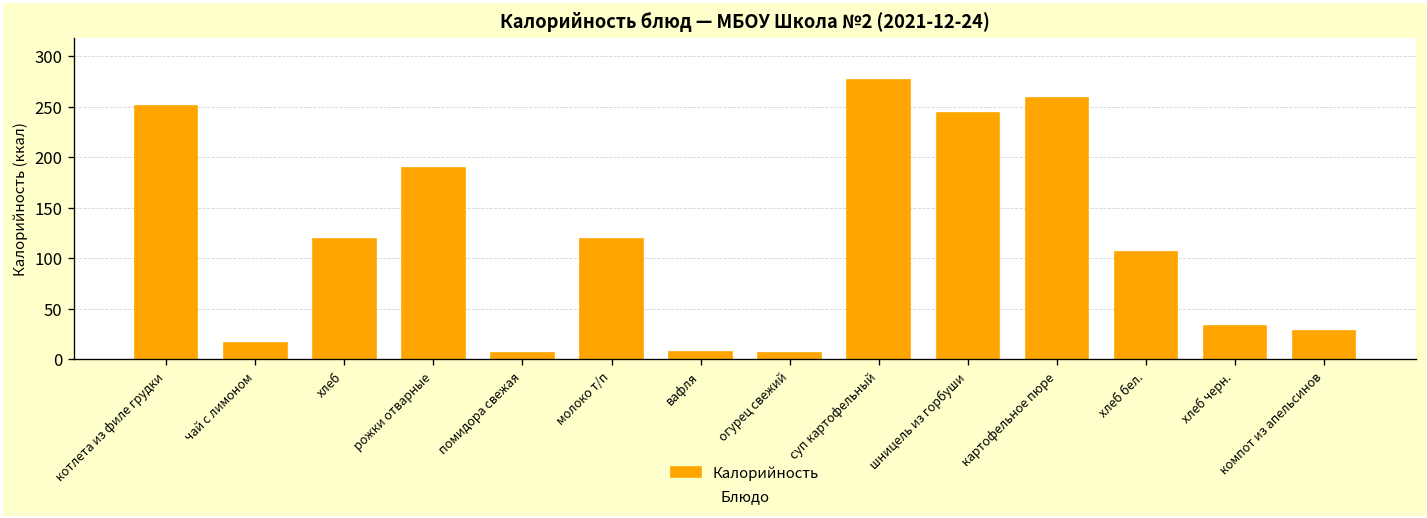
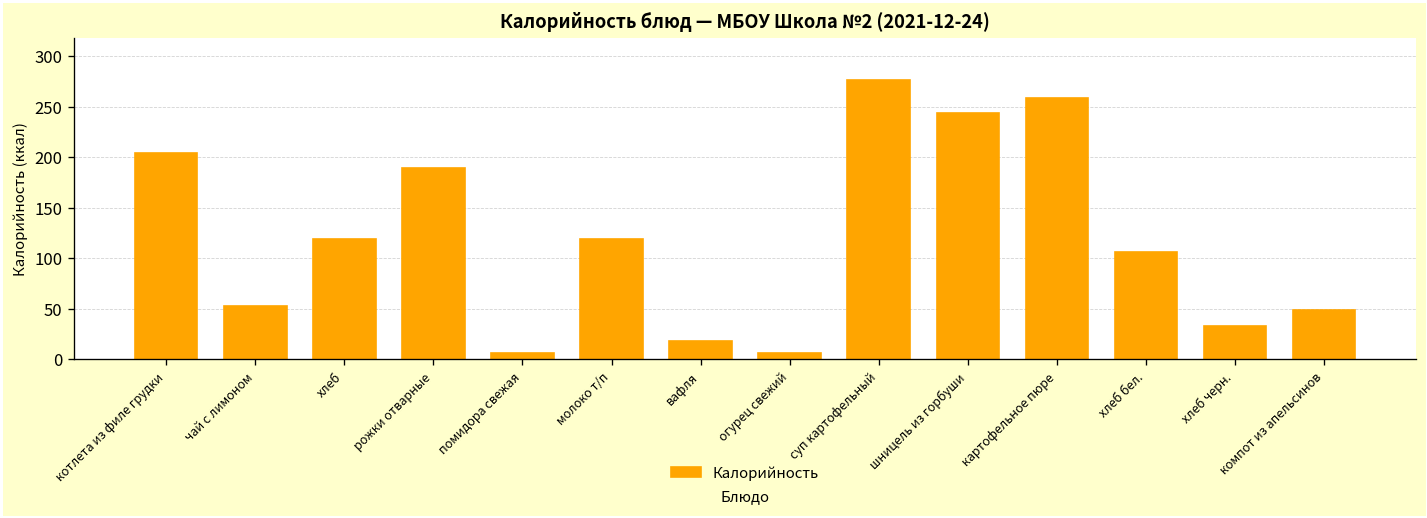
котлета из филе грудки: 250 -> 200
чай с лимоном: 20 -> 50
вафля: 10 -> 20
компот из апельсинов: 30 -> 50
